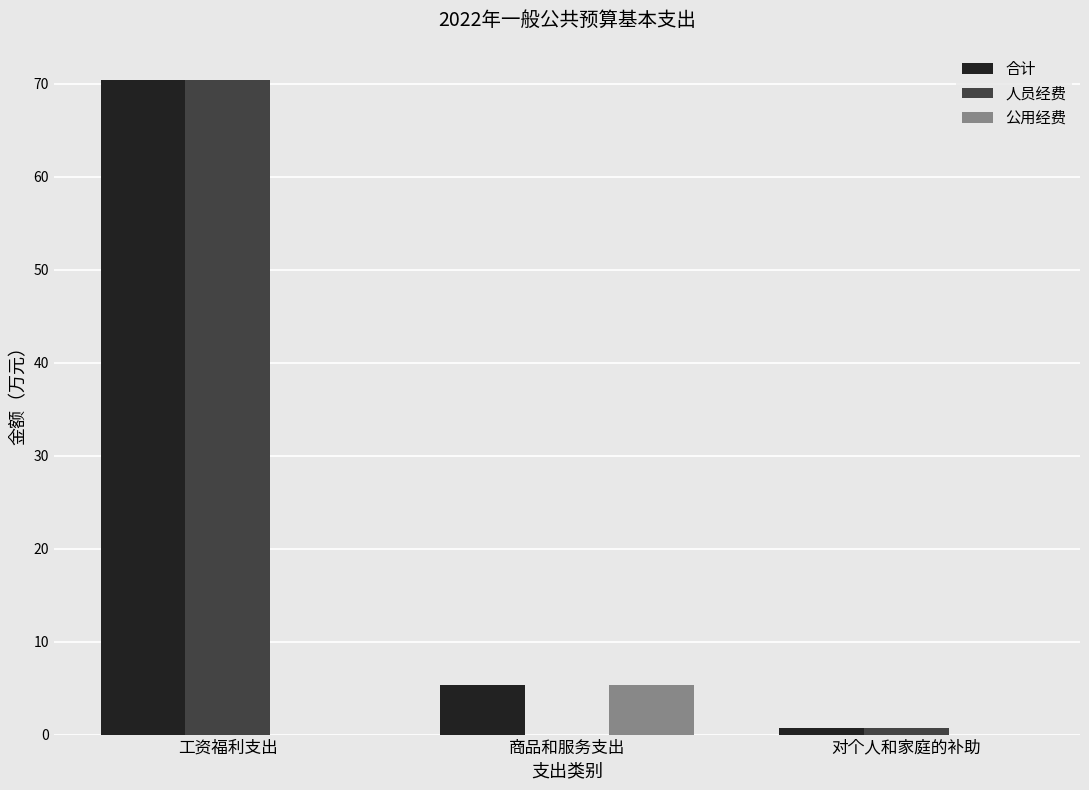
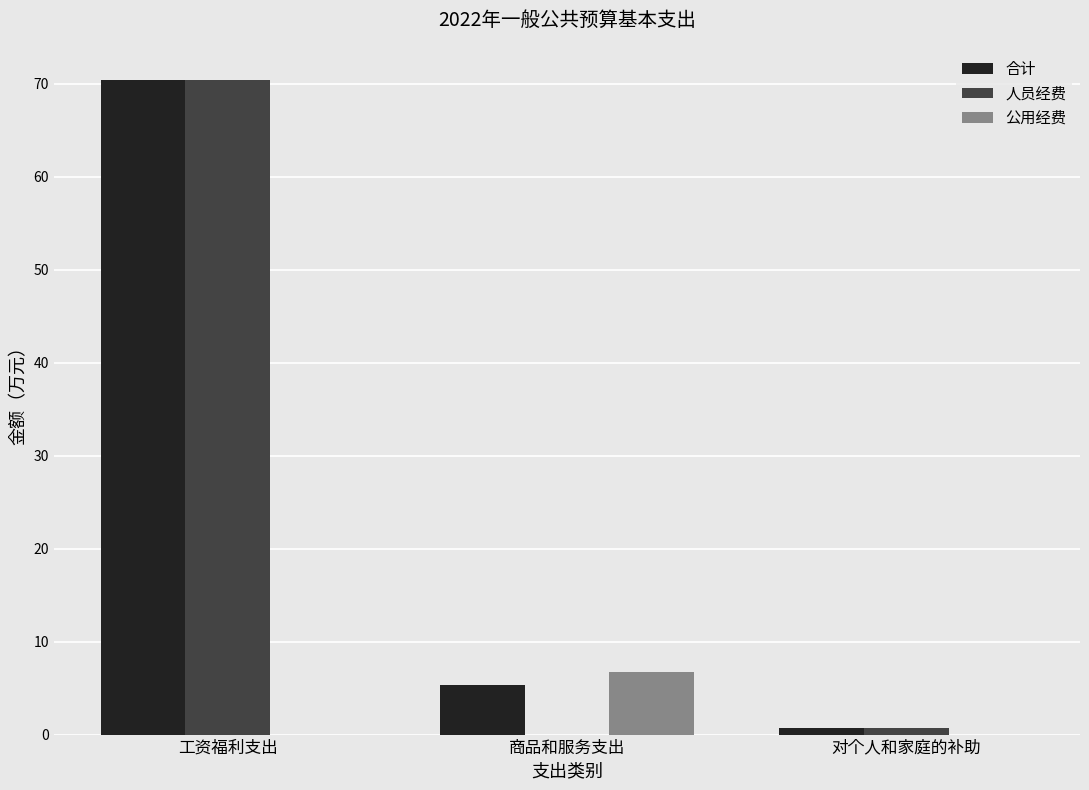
公用经费, 商品和服务支出: 5 -> 7
